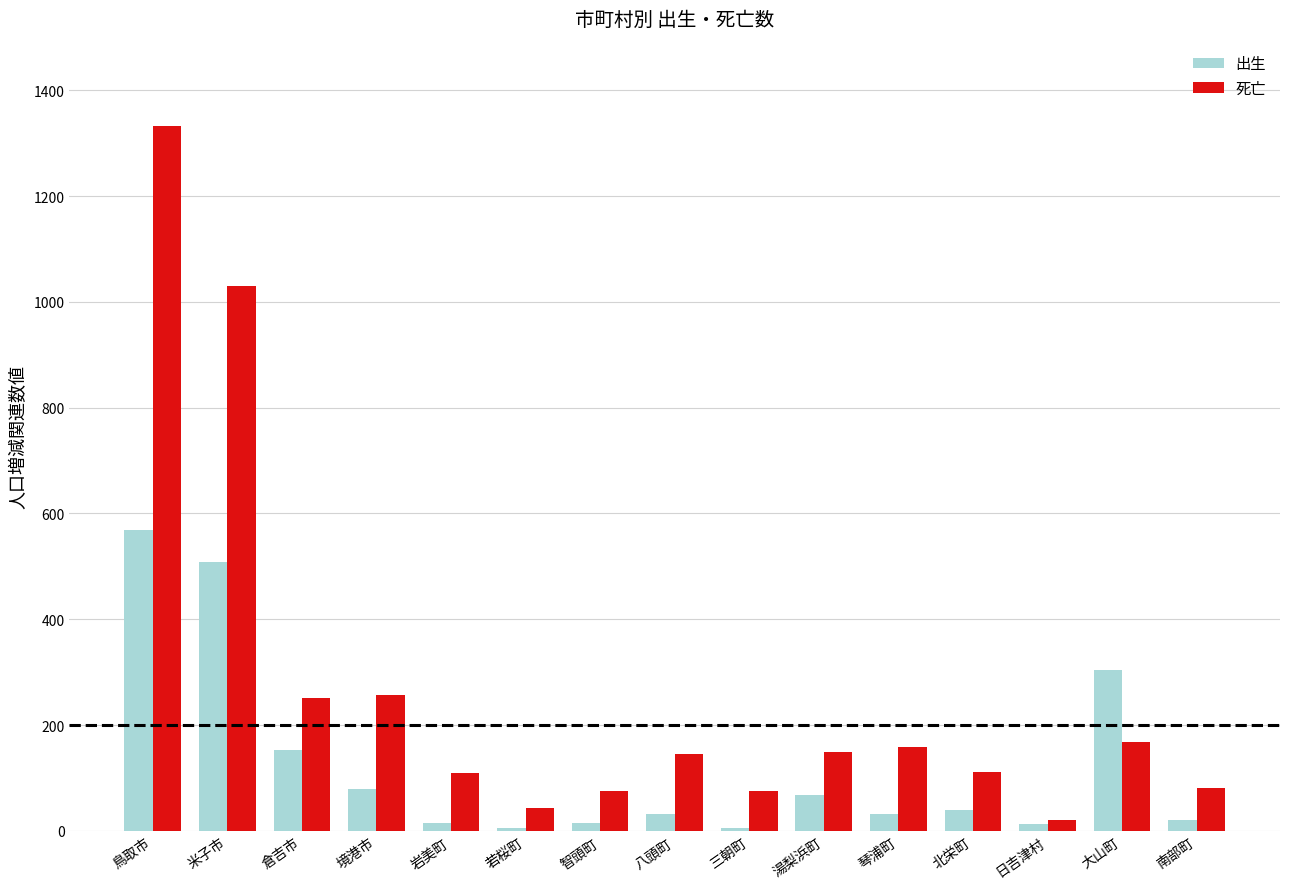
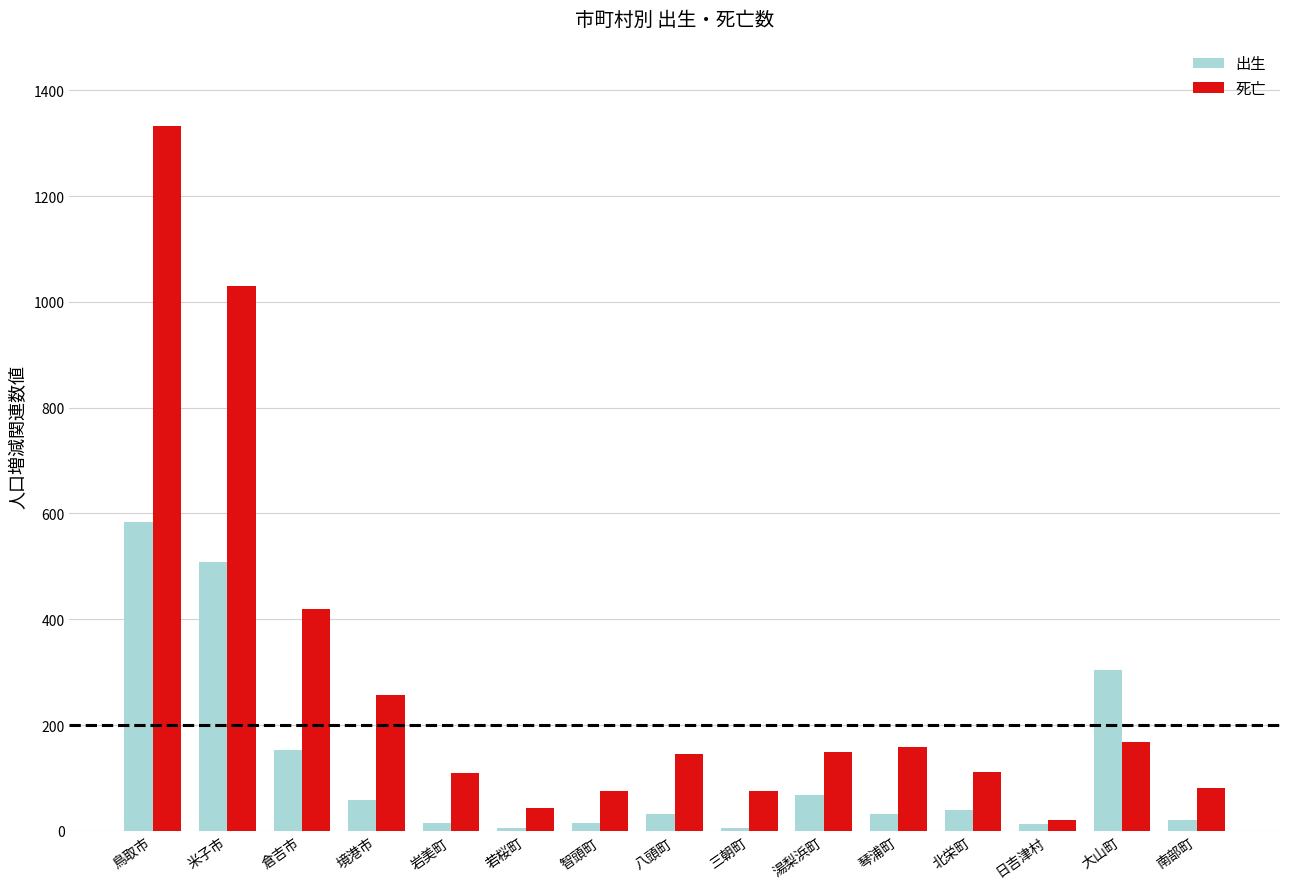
出生, 鳥取市: 570 -> 580
死亡, 倉吉市: 250 -> 420
出生, 境港市: 80 -> 60
